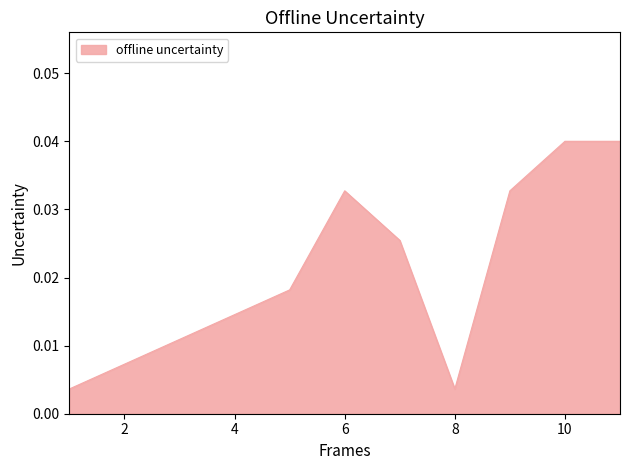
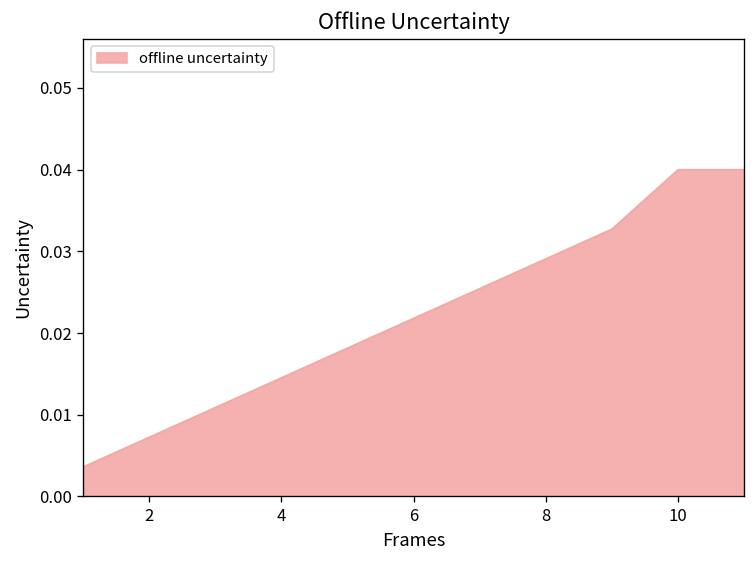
6: 0.033 -> 0.022
8: 0.004 -> 0.029
